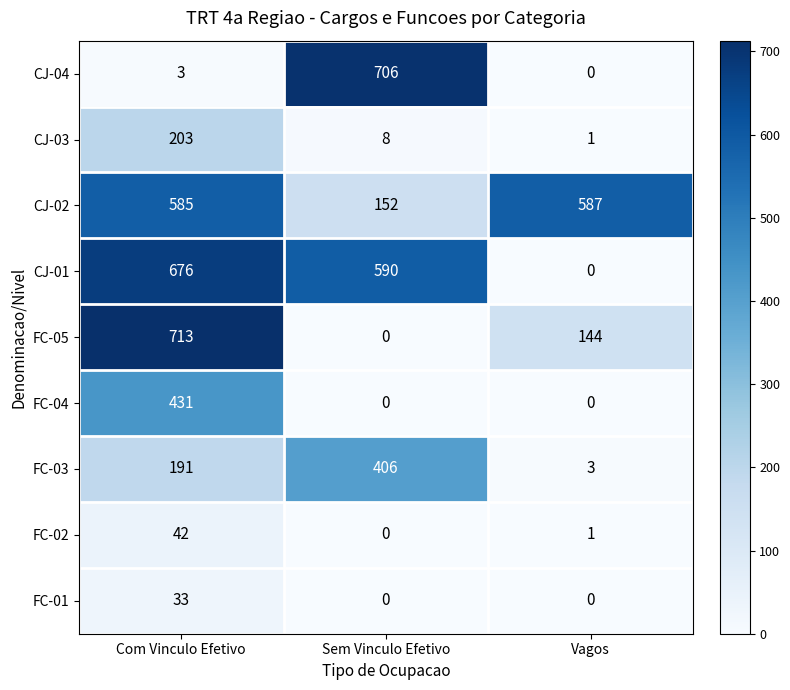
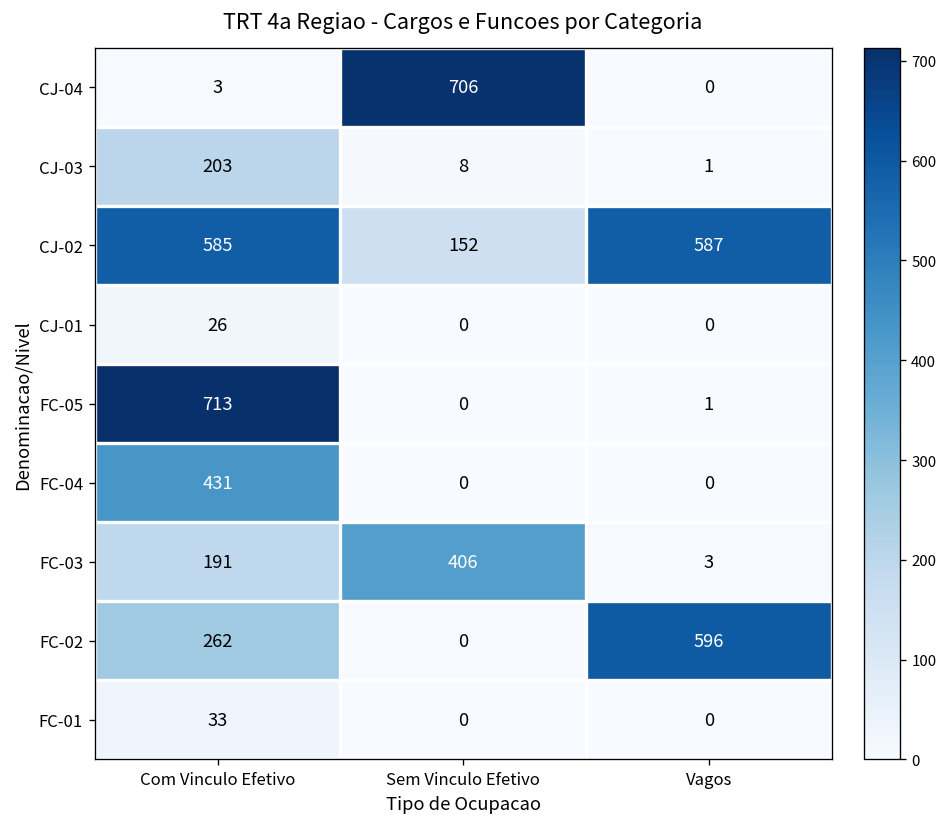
CJ-01, Com Vinculo Efetivo: 676 -> 26
CJ-01, Sem Vinculo Efetivo: 590 -> 0
FC-05, Vagos: 144 -> 1
FC-02, Com Vinculo Efetivo: 42 -> 262
FC-02, Vagos: 1 -> 596
